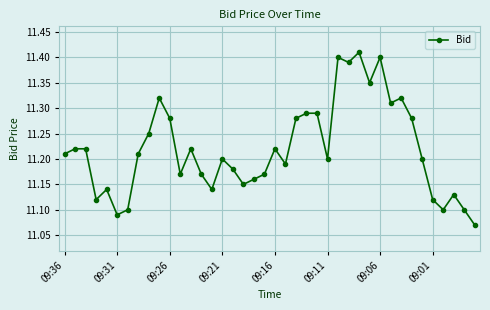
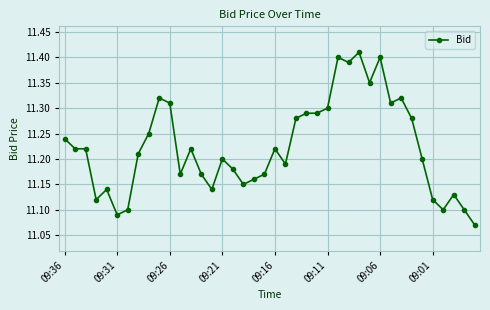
09:36: 11.21 -> 11.24
09:26: 11.28 -> 11.31
09:11: 11.2 -> 11.3
